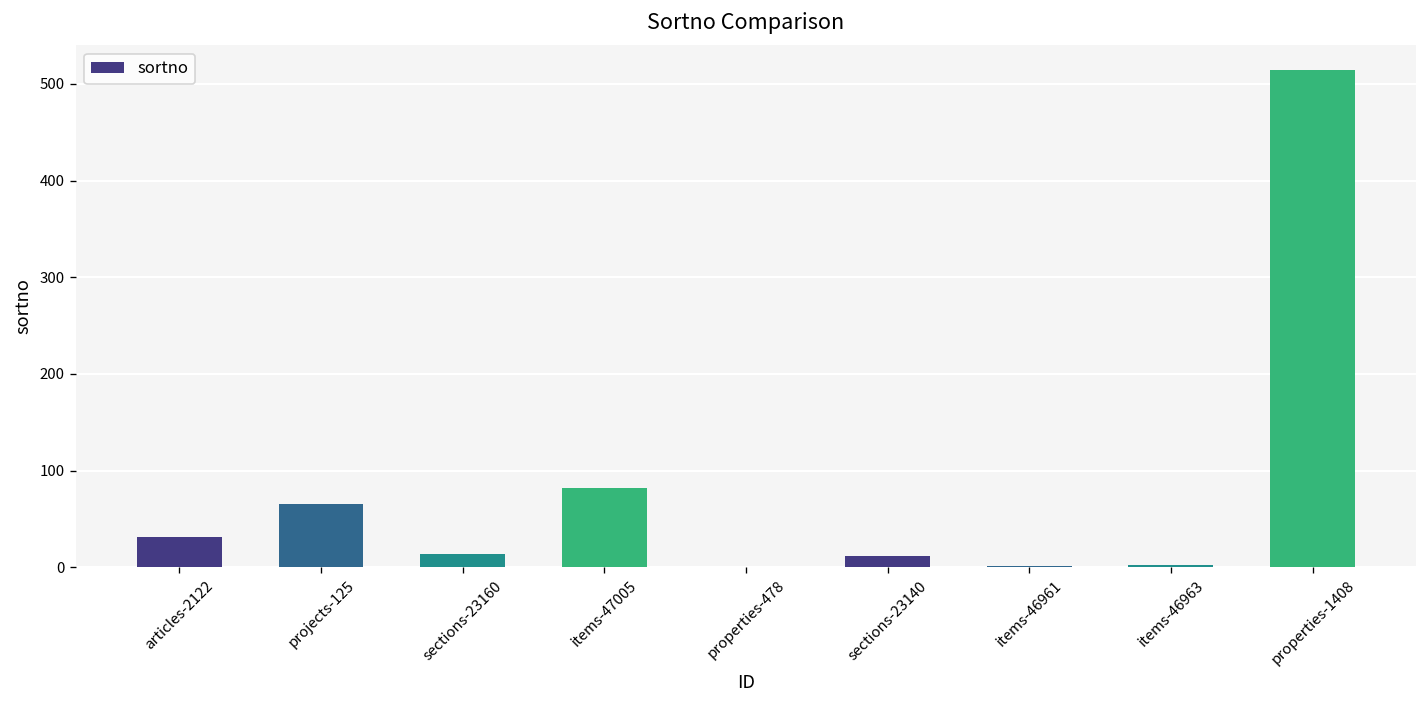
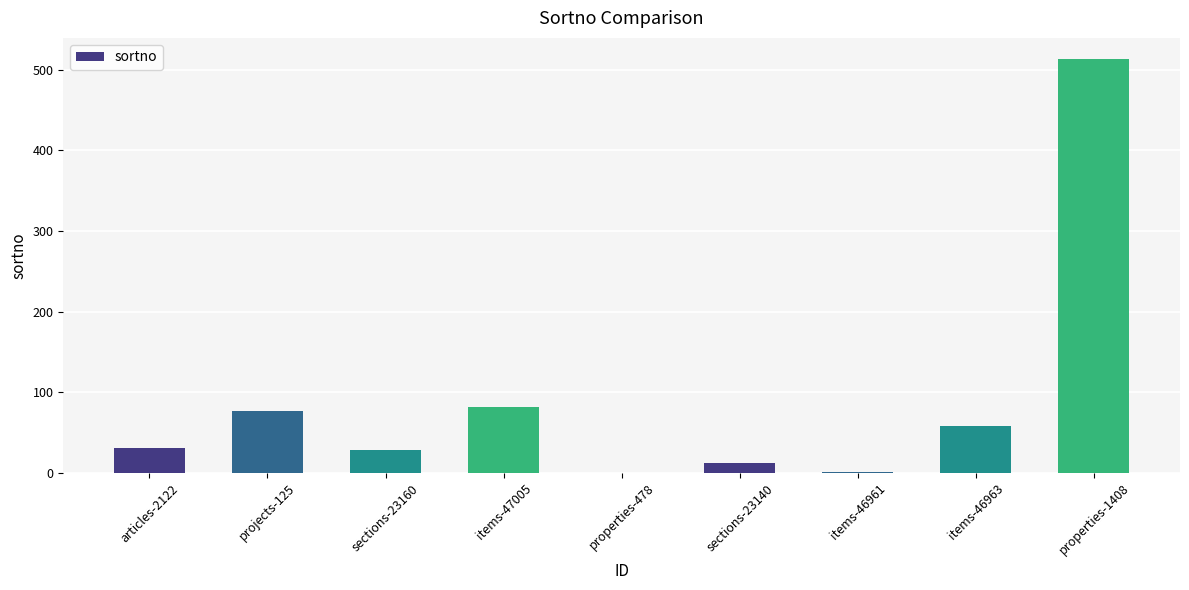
projects-125: 70 -> 80
sections-23160: 10 -> 30
items-46963: 0 -> 60
